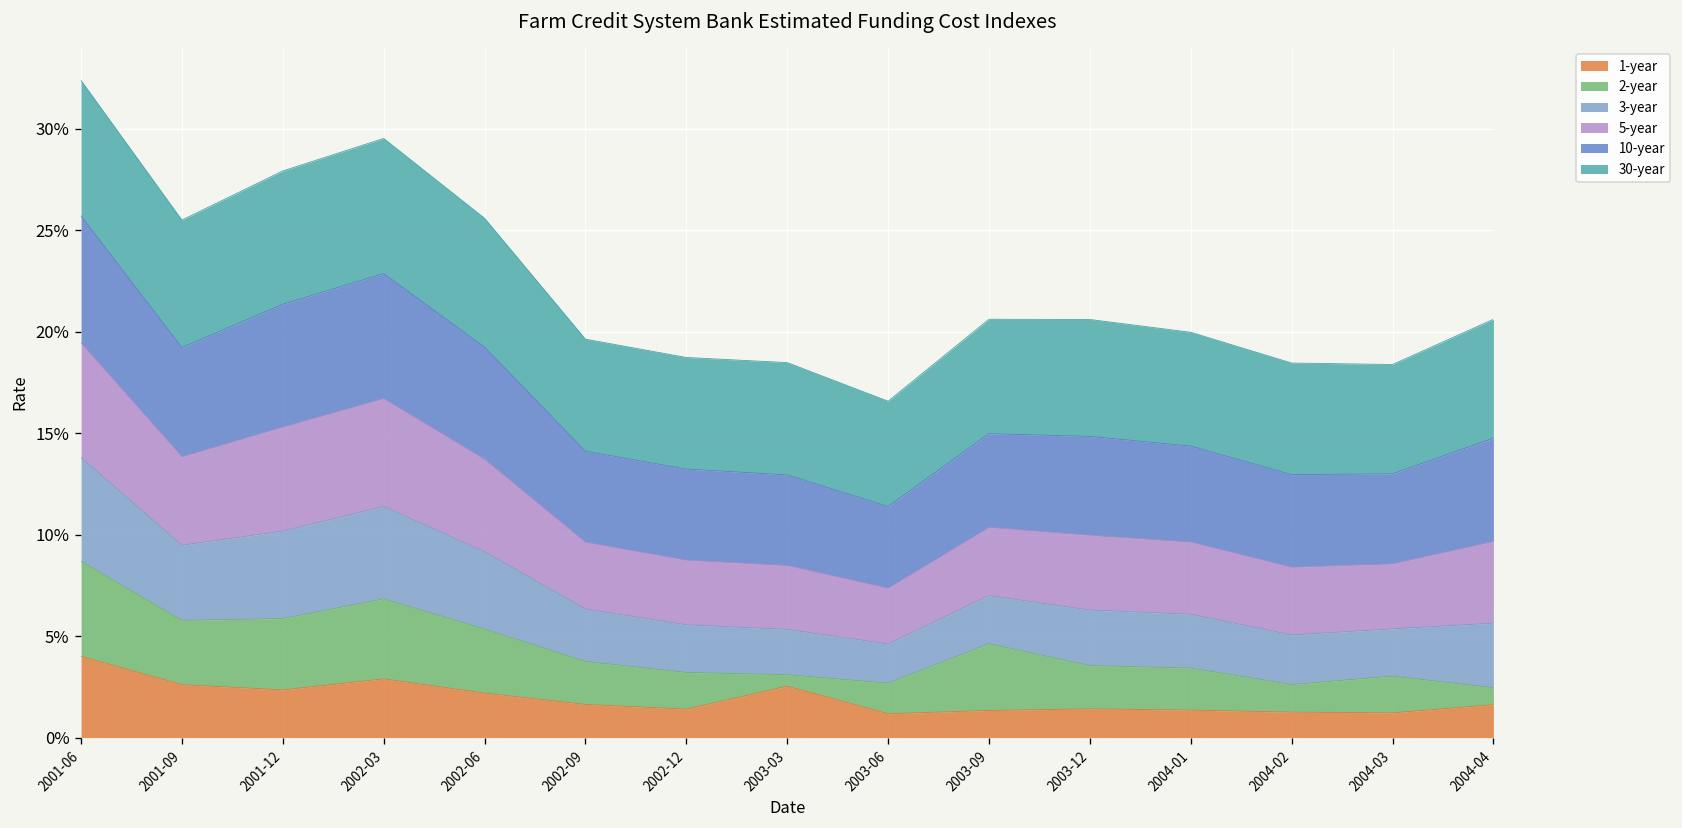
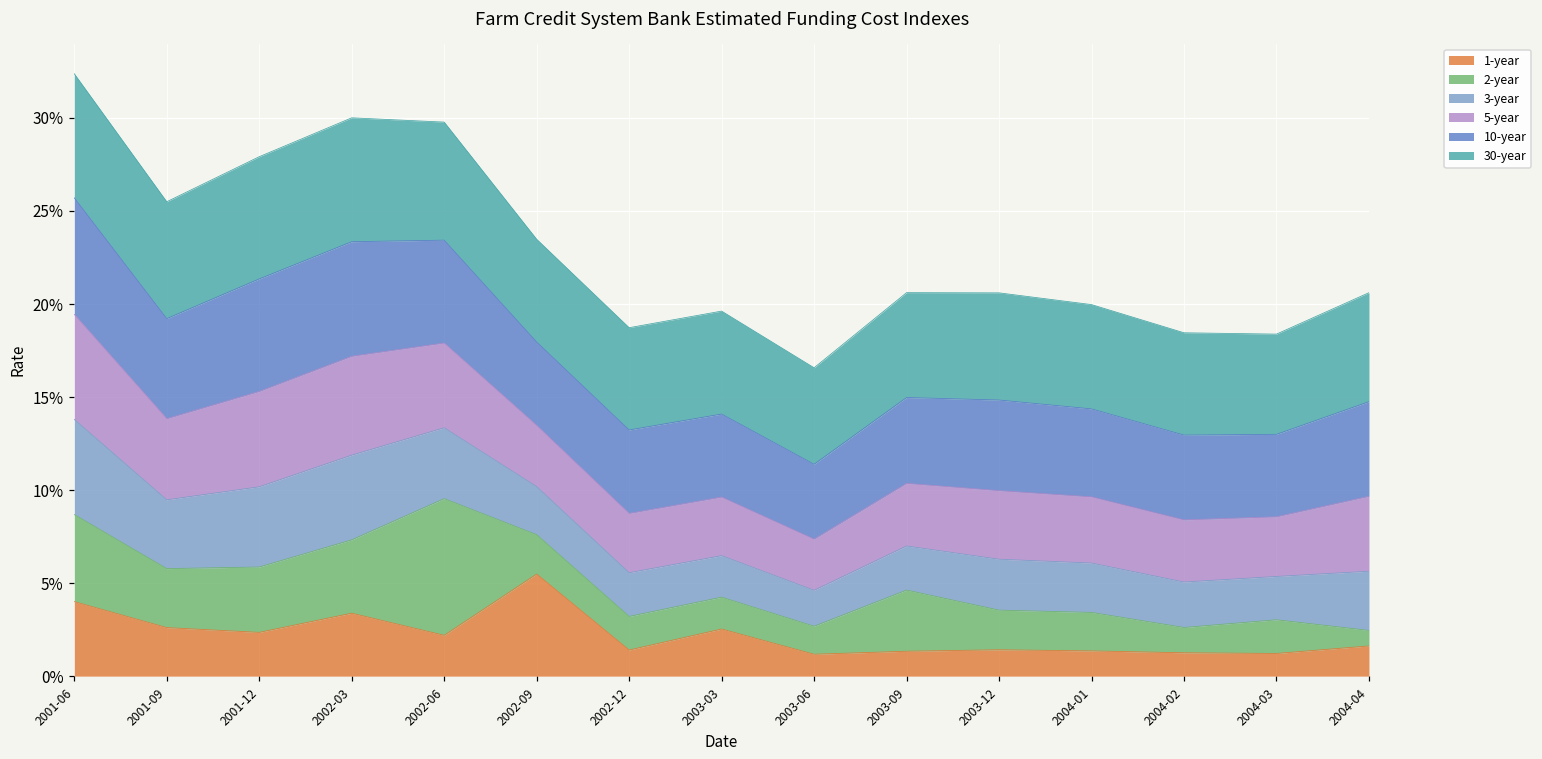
1-year, 2002-03: 2.9% -> 3.4%
2-year, 2002-06: 3.2% -> 7.3%
1-year, 2002-09: 1.6% -> 5.5%
2-year, 2003-03: 0.6% -> 1.7%
